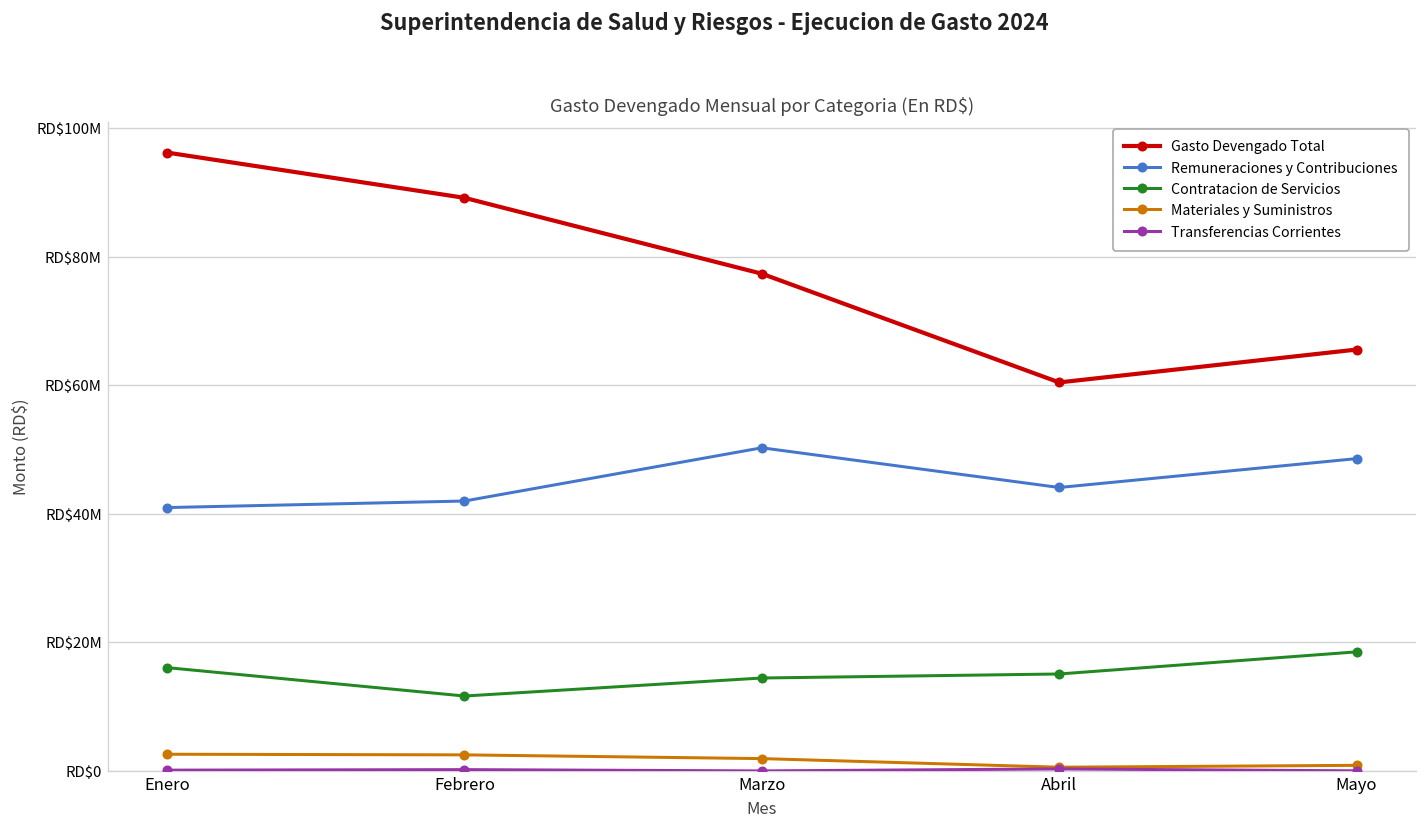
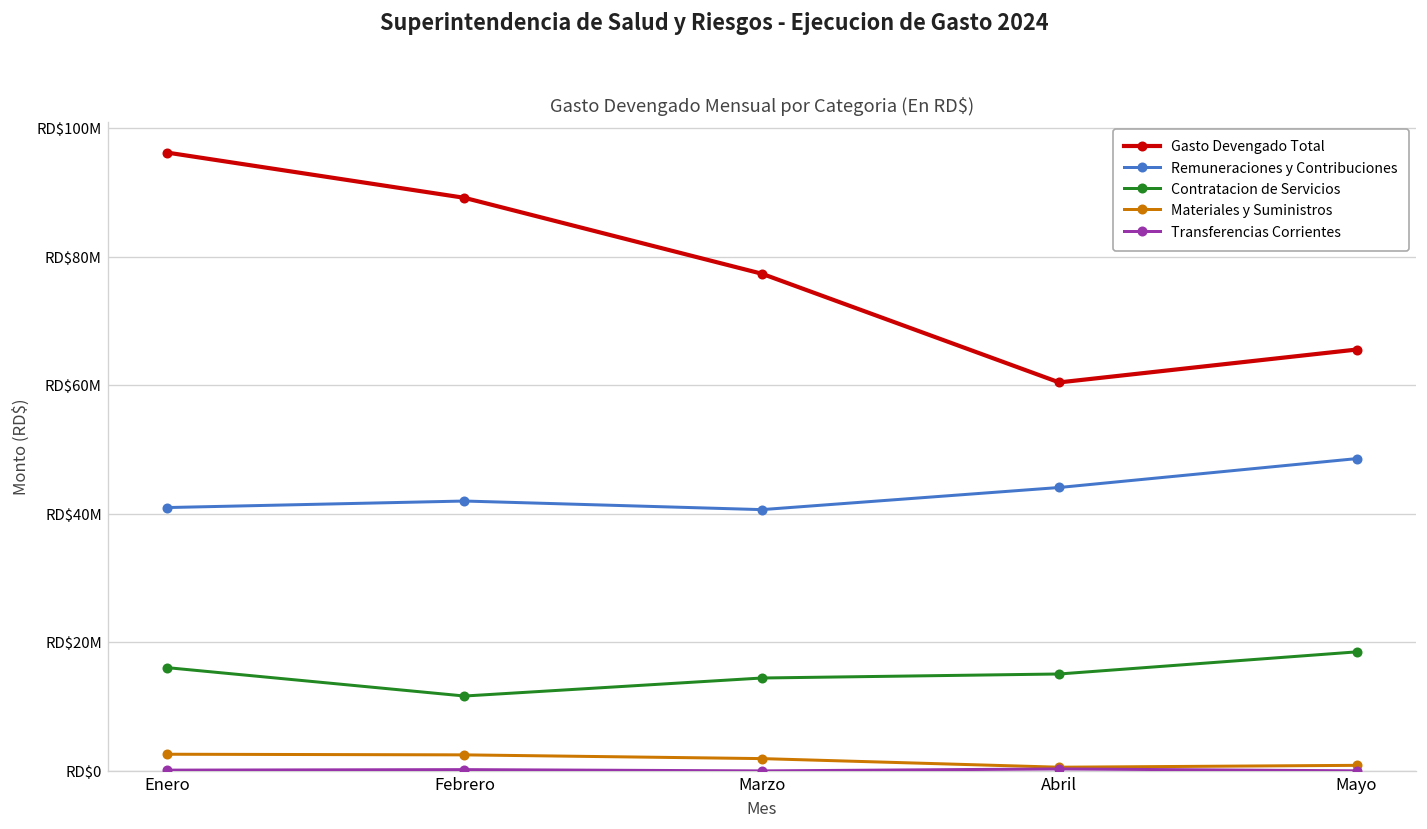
Remuneraciones y Contribuciones, Marzo: RD$50000000 -> RD$41000000
